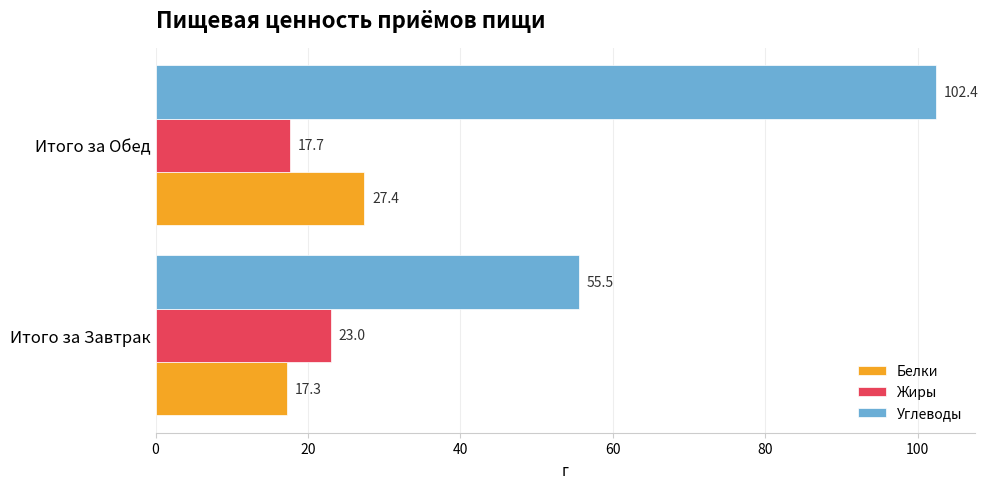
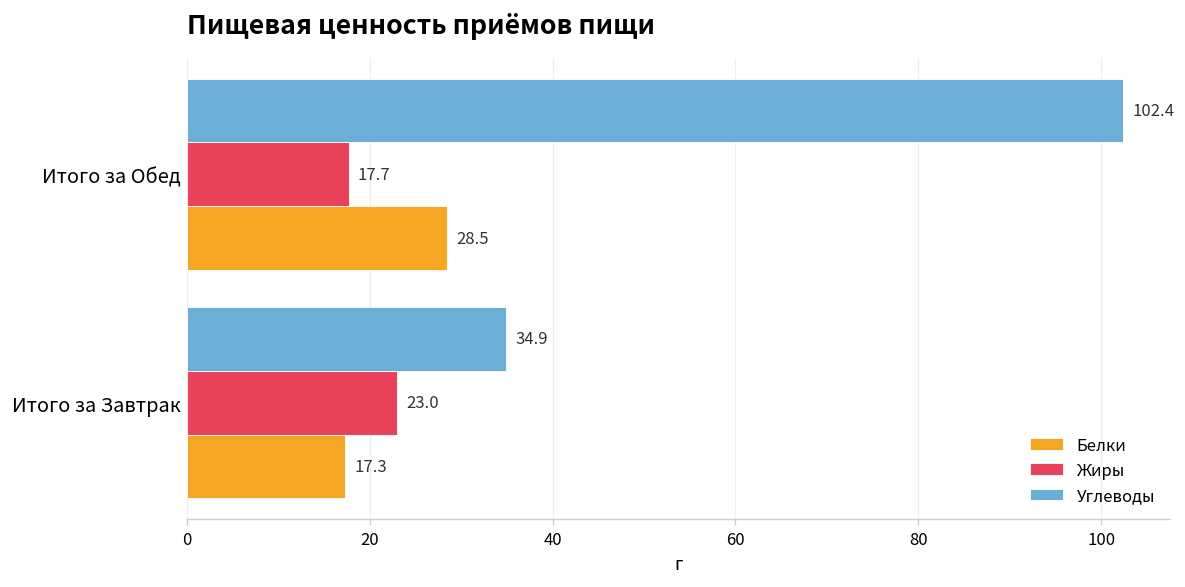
Белки, Итого за Обед: 27.4 -> 28.5
Углеводы, Итого за Завтрак: 55.5 -> 34.9
